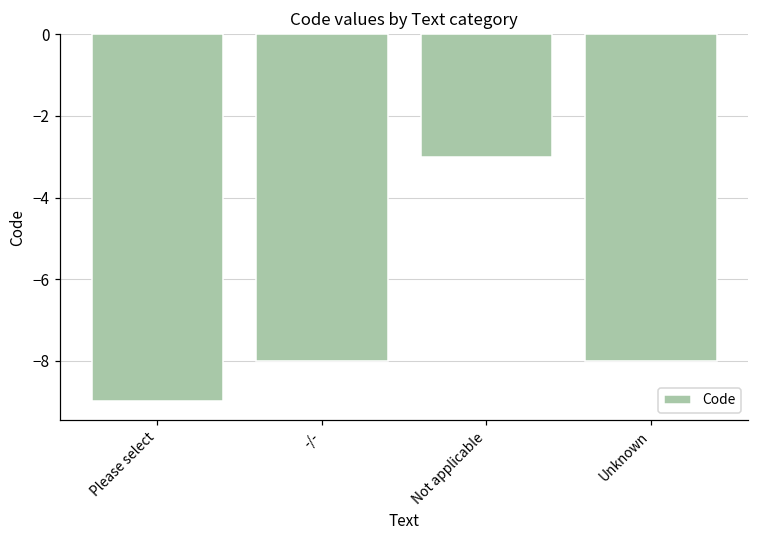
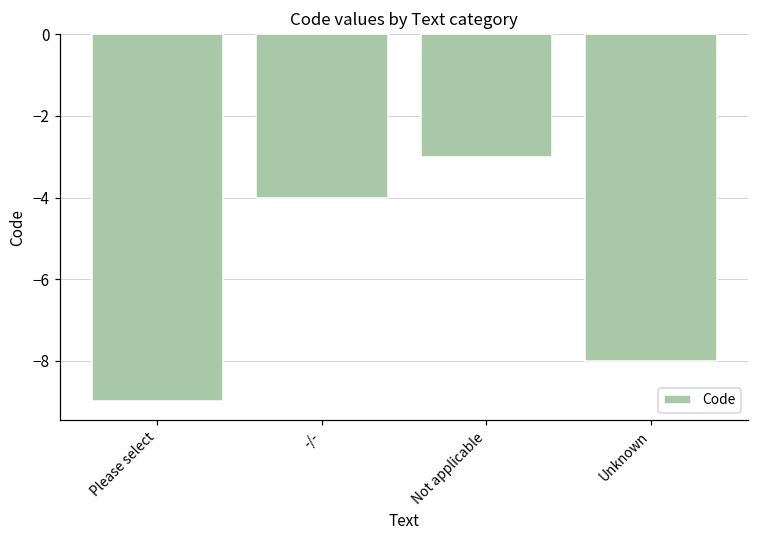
-/-: -8 -> -4
